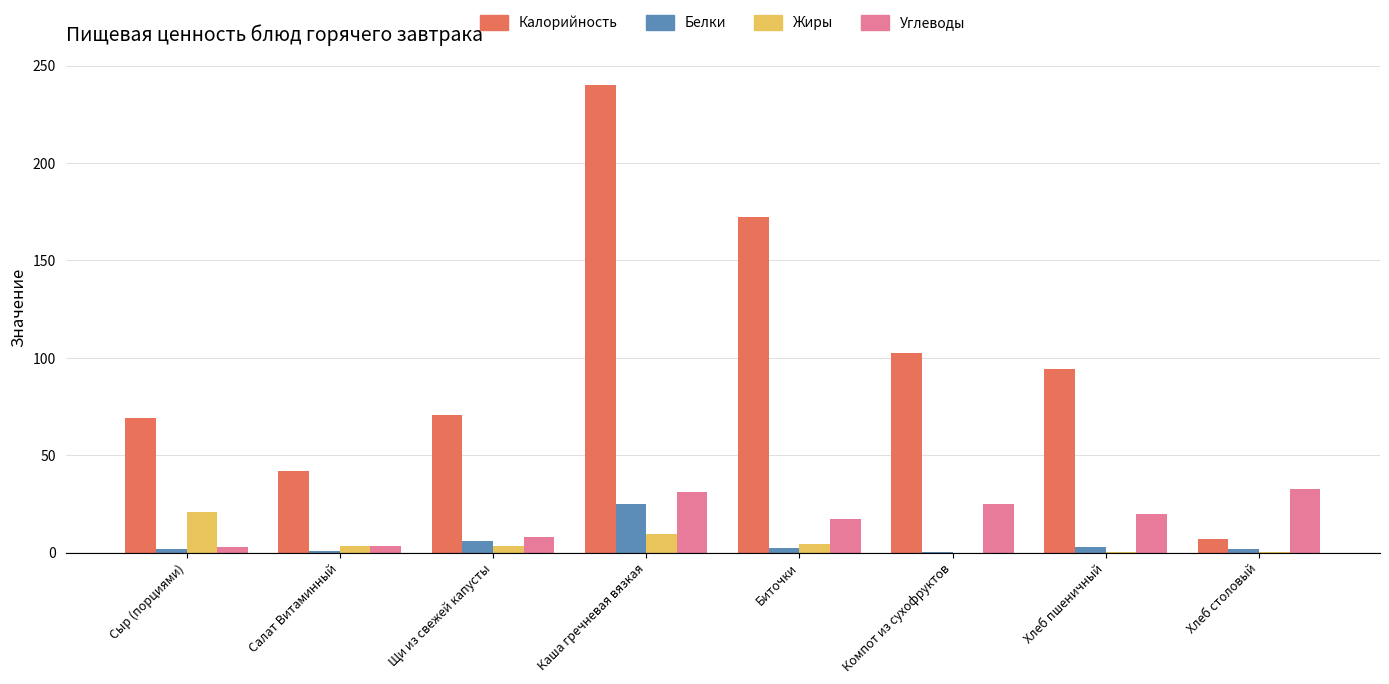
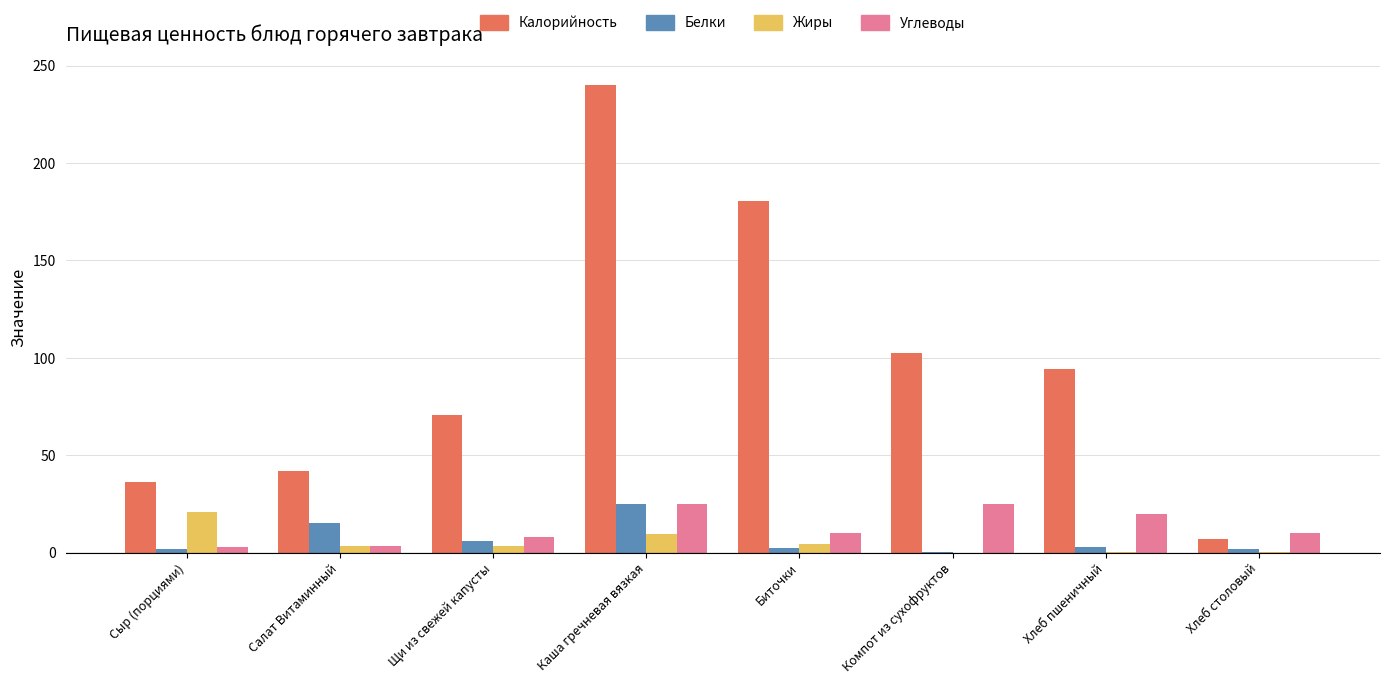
Калорийность, Сыр (порциями): 69 -> 36
Белки, Салат Витаминный: 1 -> 15
Углеводы, Каша гречневая вязкая: 31 -> 25
Калорийность, Биточки: 172 -> 180
Углеводы, Биточки: 17 -> 10
Углеводы, Хлеб столовый: 32 -> 10
